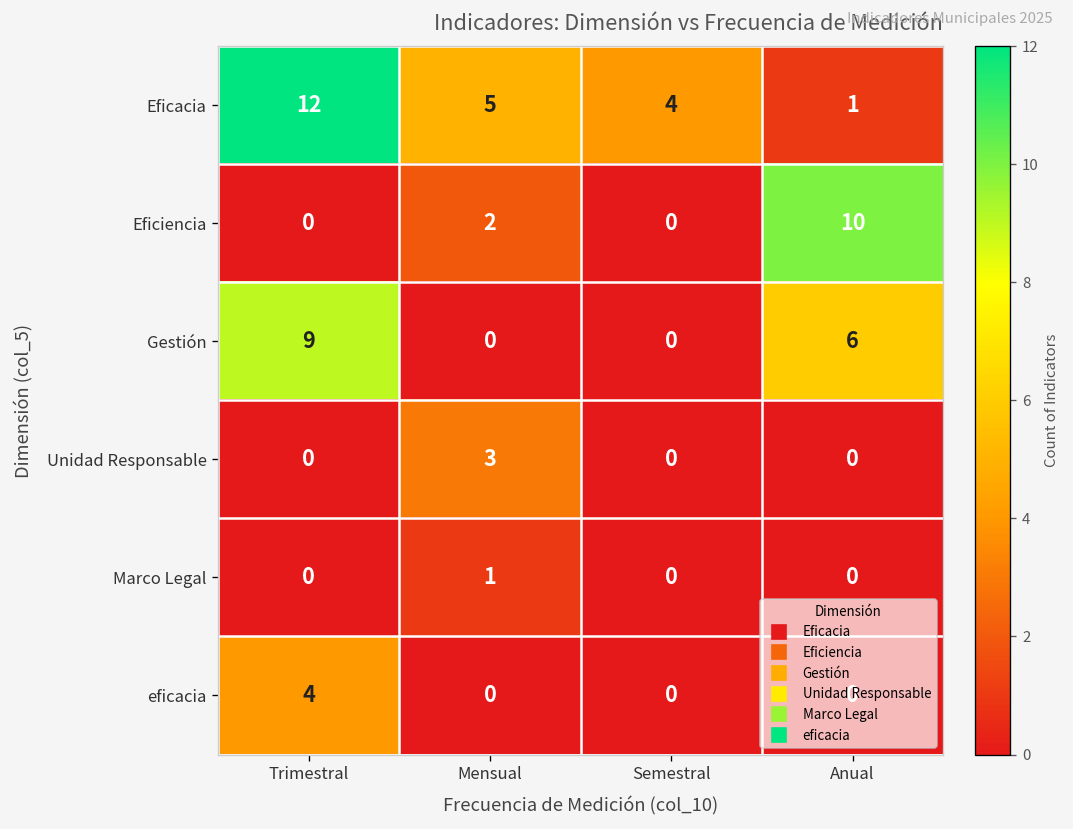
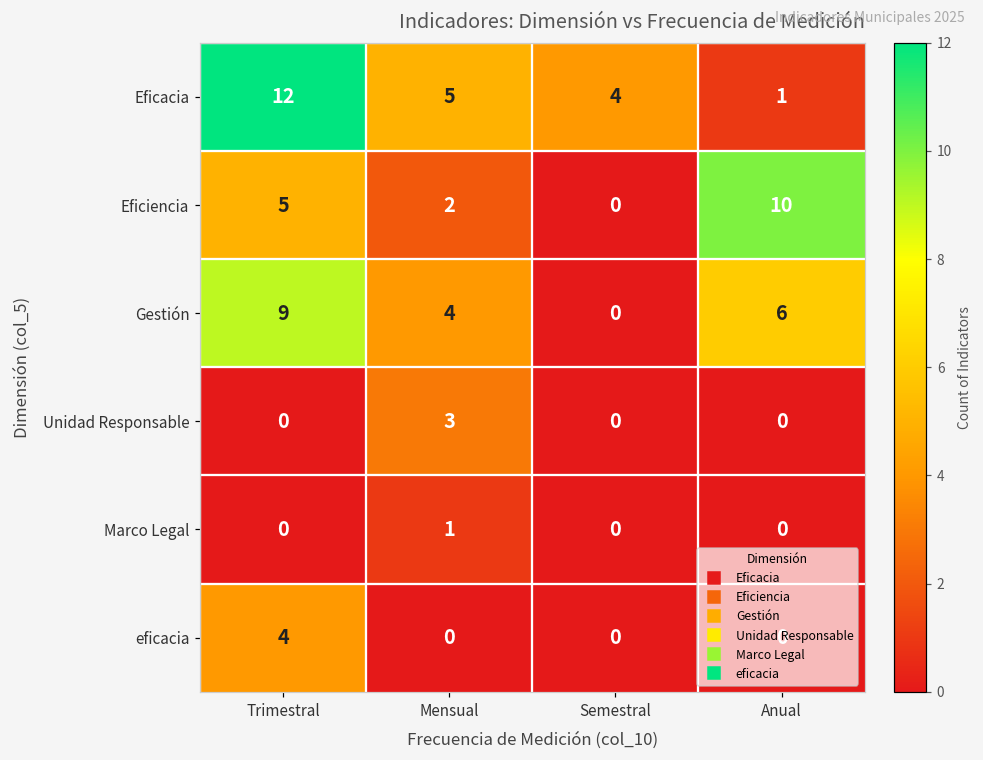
Eficiencia, Trimestral: 0 -> 5
Gestión, Mensual: 0 -> 4
